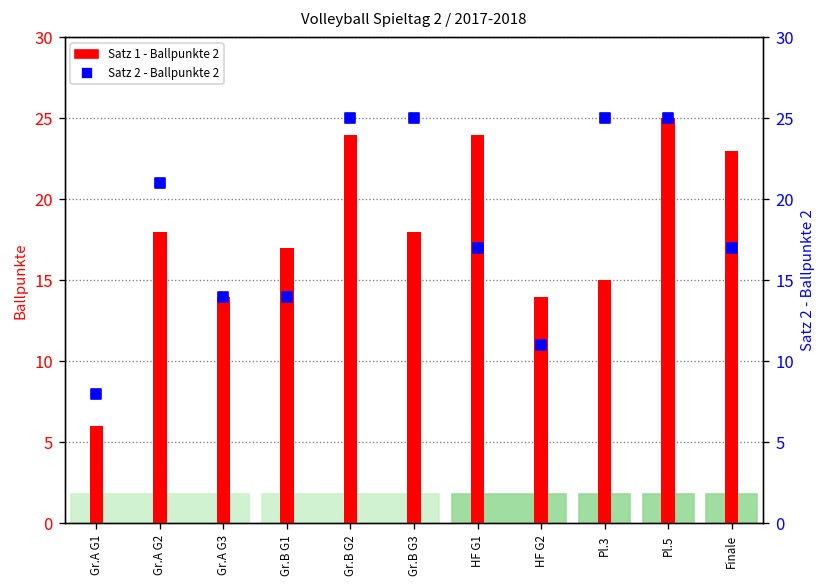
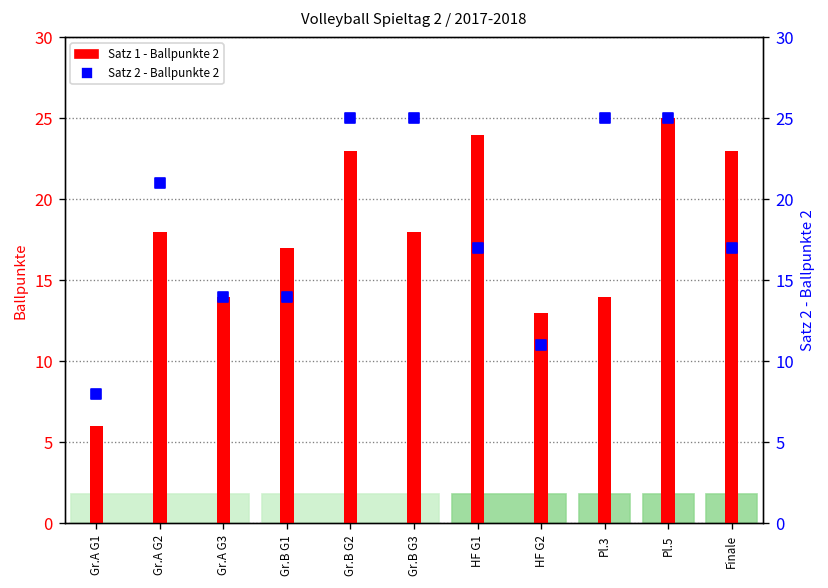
Satz 1 - Ballpunkte 2, Gr.B G2: 24 -> 23
Satz 1 - Ballpunkte 2, HF G2: 14 -> 13
Satz 1 - Ballpunkte 2, Pl.3: 15 -> 14
